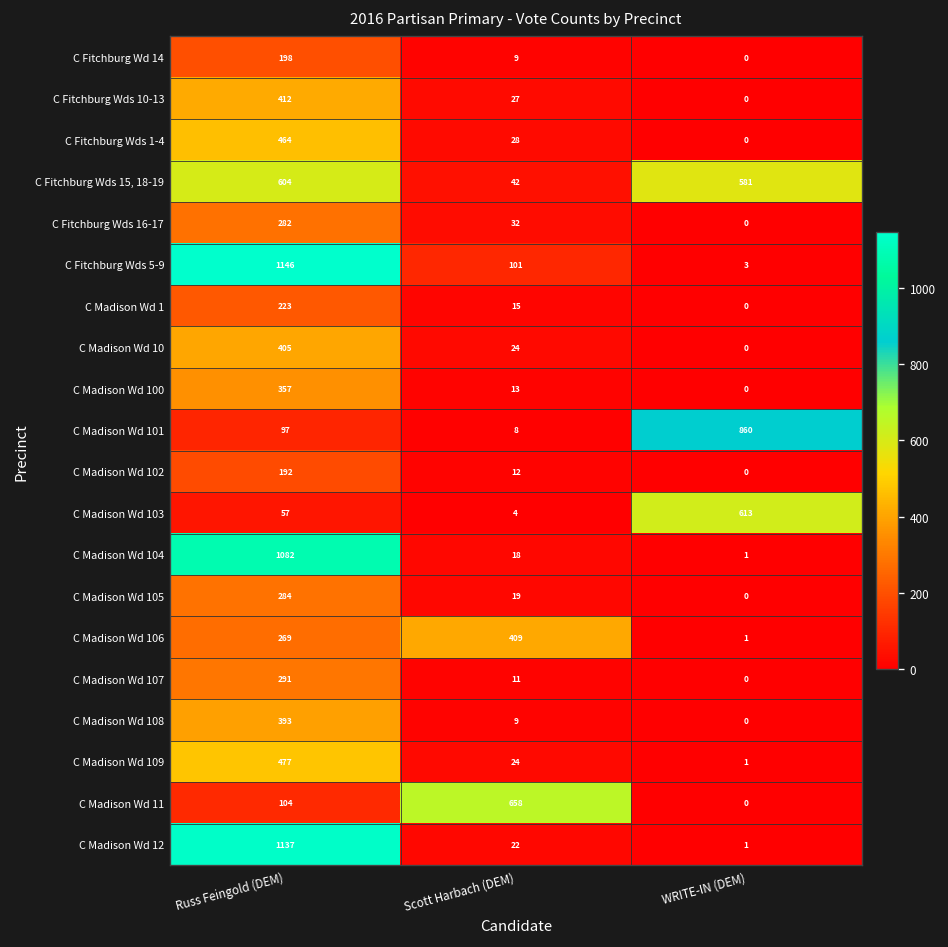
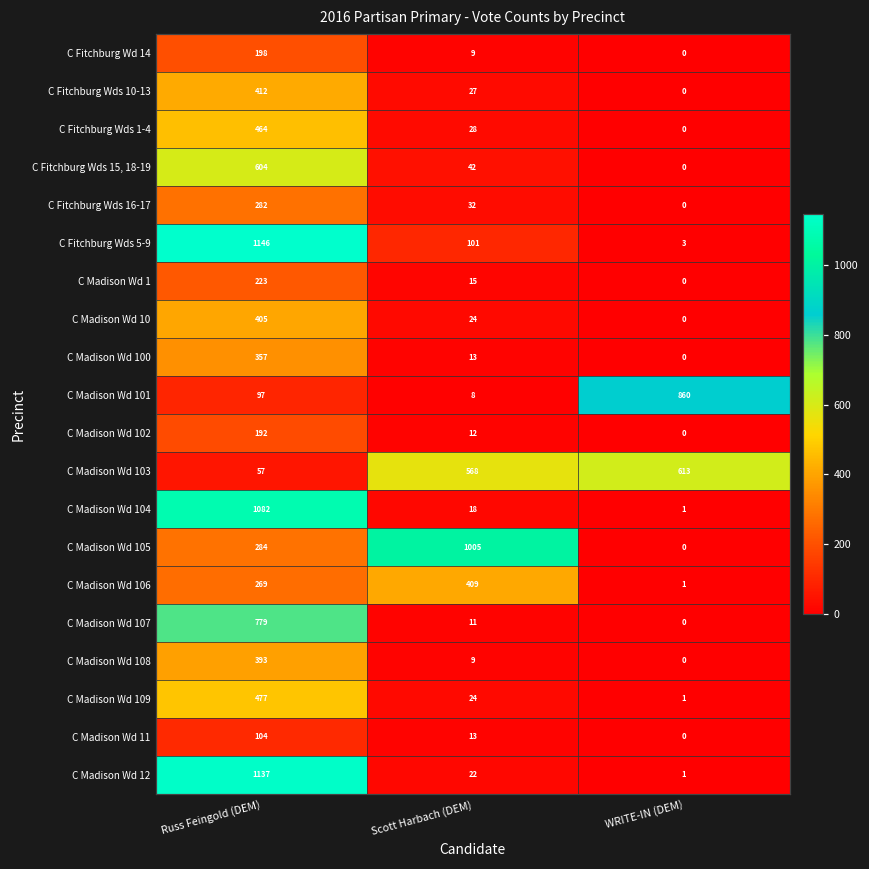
C Fitchburg Wds 15, 18-19, WRITE-IN (DEM): 581 -> 0
C Madison Wd 103, Scott Harbach (DEM): 4 -> 568
C Madison Wd 105, Scott Harbach (DEM): 19 -> 1005
C Madison Wd 107, Russ Feingold (DEM): 291 -> 779
C Madison Wd 11, Scott Harbach (DEM): 658 -> 13
